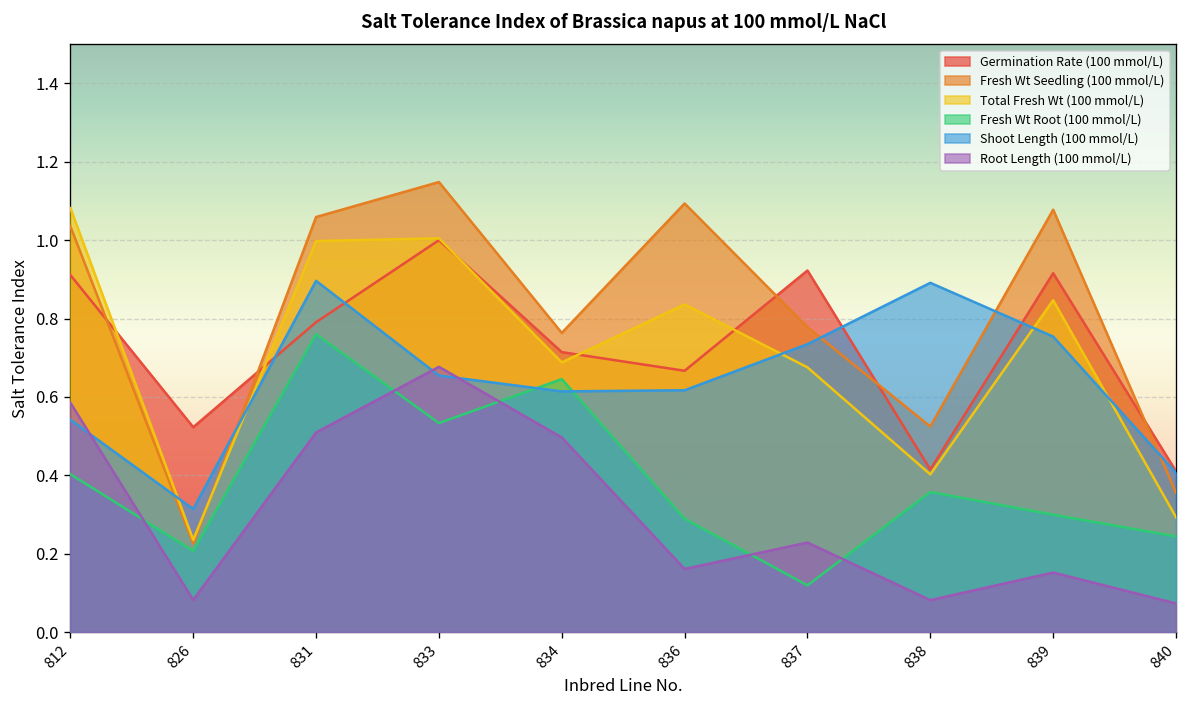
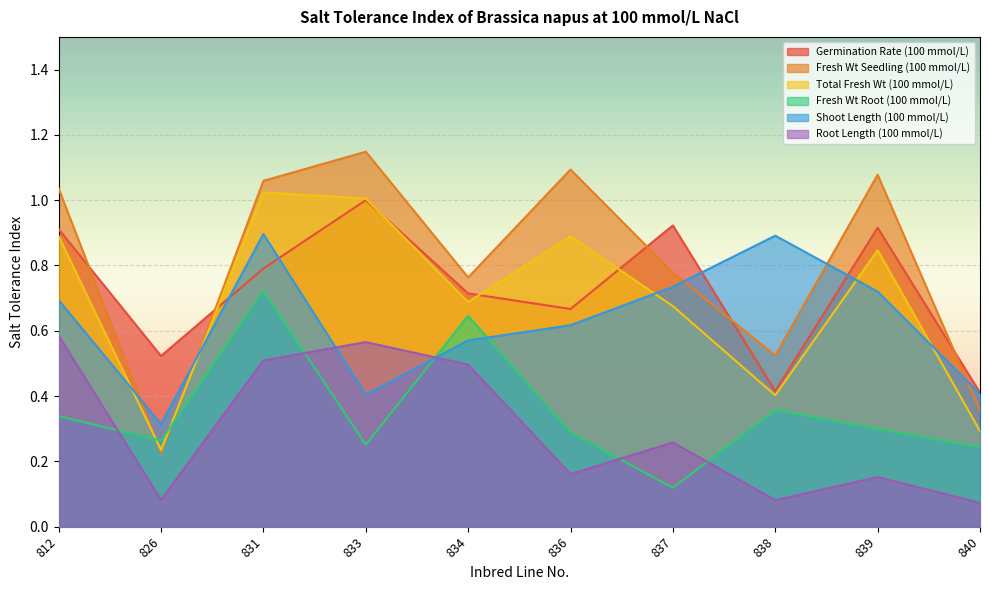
Total Fresh Wt (100 mmol/L), 812: 1.08 -> 0.89
Fresh Wt Root (100 mmol/L), 812: 0.40 -> 0.34
Shoot Length (100 mmol/L), 812: 0.54 -> 0.69
Fresh Wt Root (100 mmol/L), 826: 0.21 -> 0.26
Total Fresh Wt (100 mmol/L), 831: 1.00 -> 1.02
Fresh Wt Root (100 mmol/L), 831: 0.76 -> 0.72
Fresh Wt Root (100 mmol/L), 833: 0.53 -> 0.25
Shoot Length (100 mmol/L), 833: 0.65 -> 0.40
Root Length (100 mmol/L), 833: 0.68 -> 0.57
Shoot Length (100 mmol/L), 834: 0.61 -> 0.57
Total Fresh Wt (100 mmol/L), 836: 0.84 -> 0.89
Root Length (100 mmol/L), 837: 0.23 -> 0.26
Shoot Length (100 mmol/L), 839: 0.75 -> 0.72
